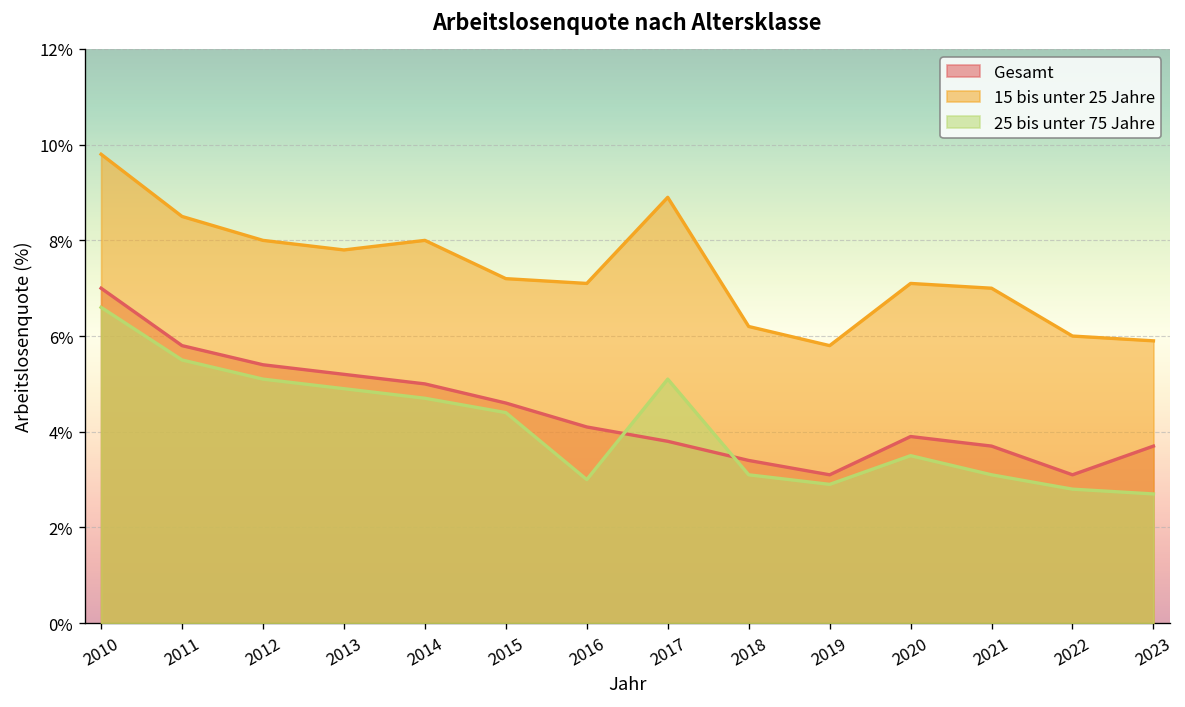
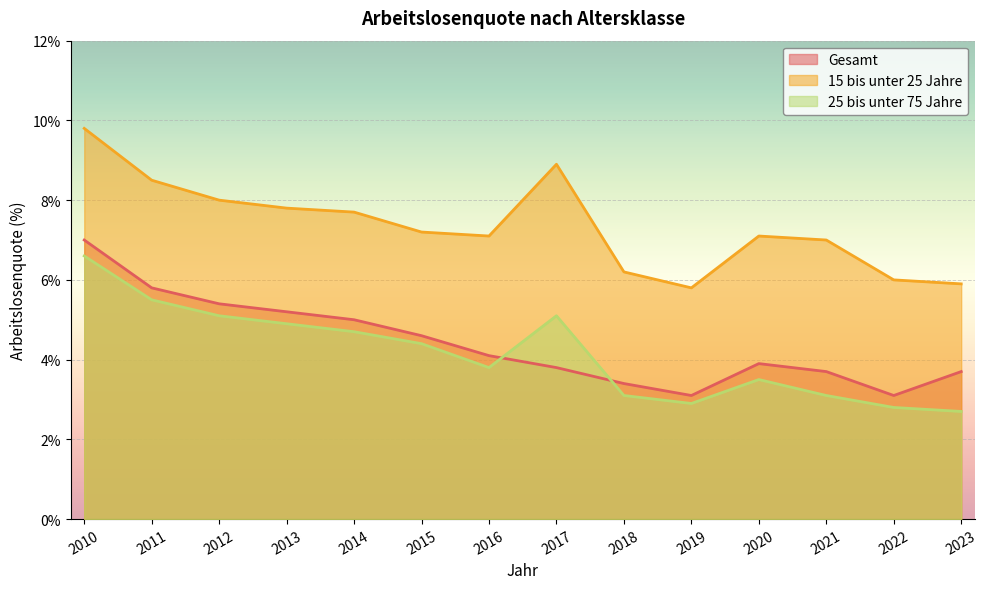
15 bis unter 25 Jahre, 2014: 8.0% -> 7.7%
25 bis unter 75 Jahre, 2016: 3.0% -> 3.8%
